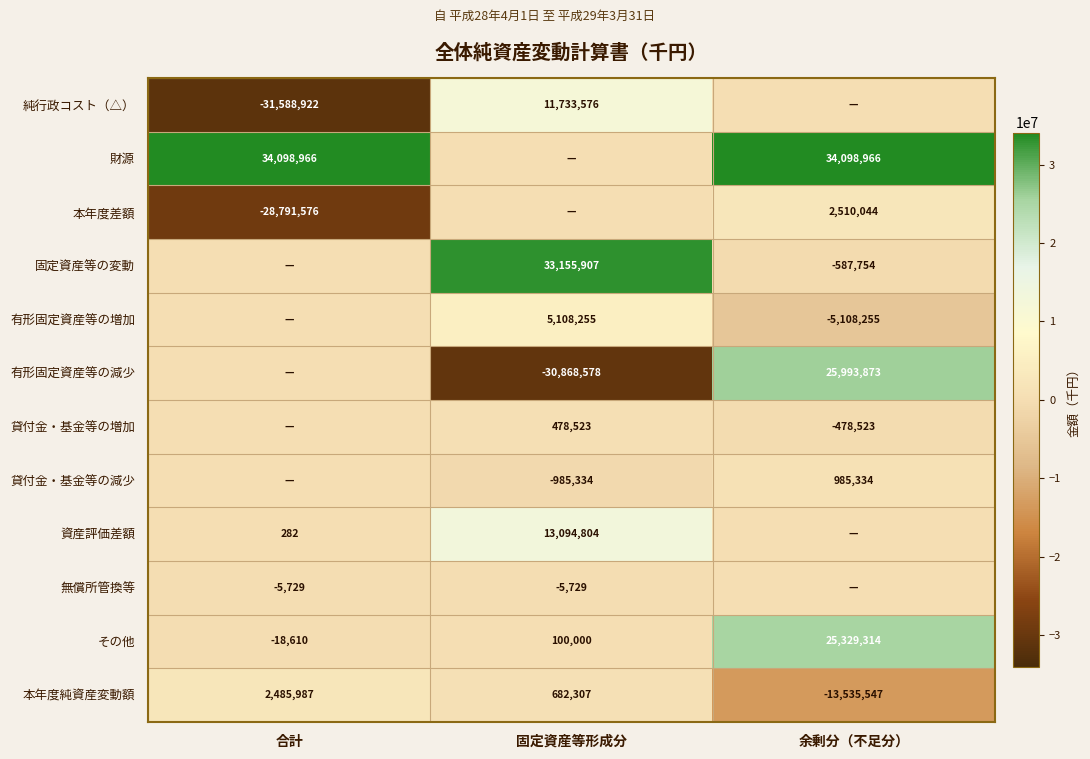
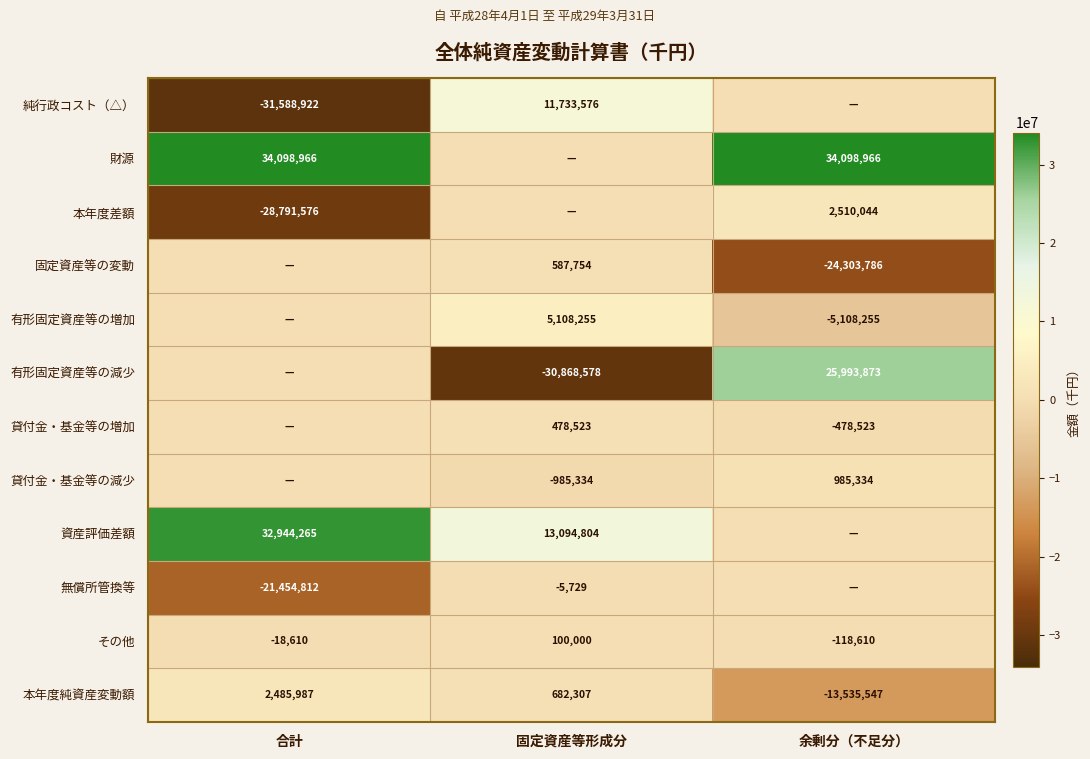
固定資産等の変動, 固定資産等形成分: 33,155,907 -> 587,754
固定資産等の変動, 余剰分（不足分）: -587,754 -> -24,303,786
資産評価差額, 合計: 282 -> 32,944,265
無償所管換等, 合計: -5,729 -> -21,454,812
その他, 余剰分（不足分）: 25,329,314 -> -118,610
